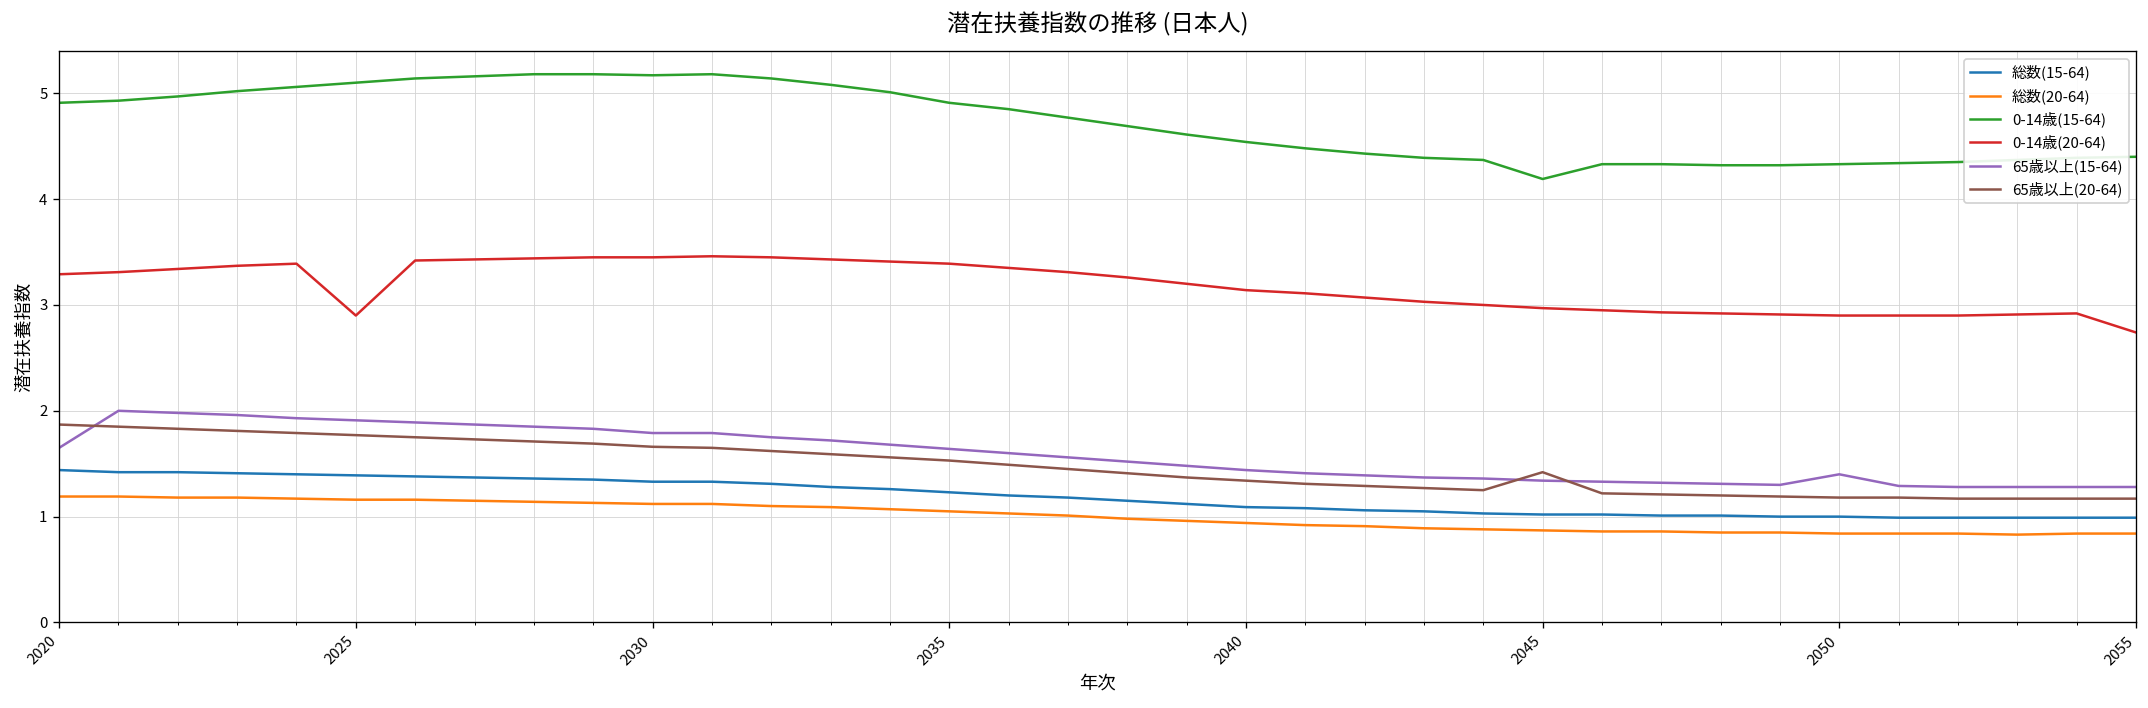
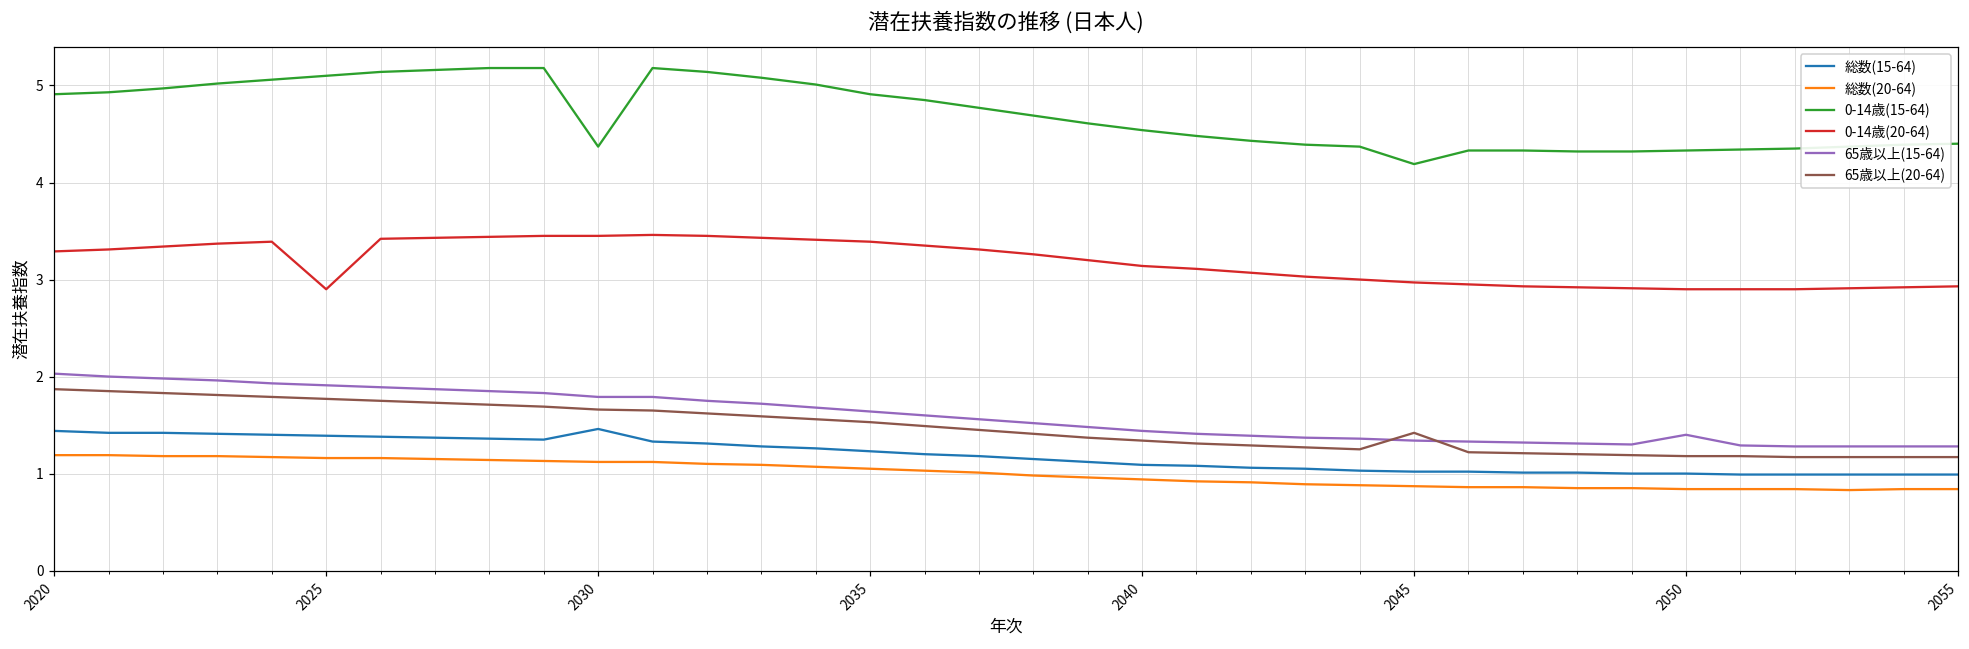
65歳以上(15-64), 2020: 1.7 -> 2.0
総数(15-64), 2030: 1.3 -> 1.5
0-14歳(15-64), 2030: 5.2 -> 4.4
0-14歳(20-64), 2055: 2.7 -> 2.9
